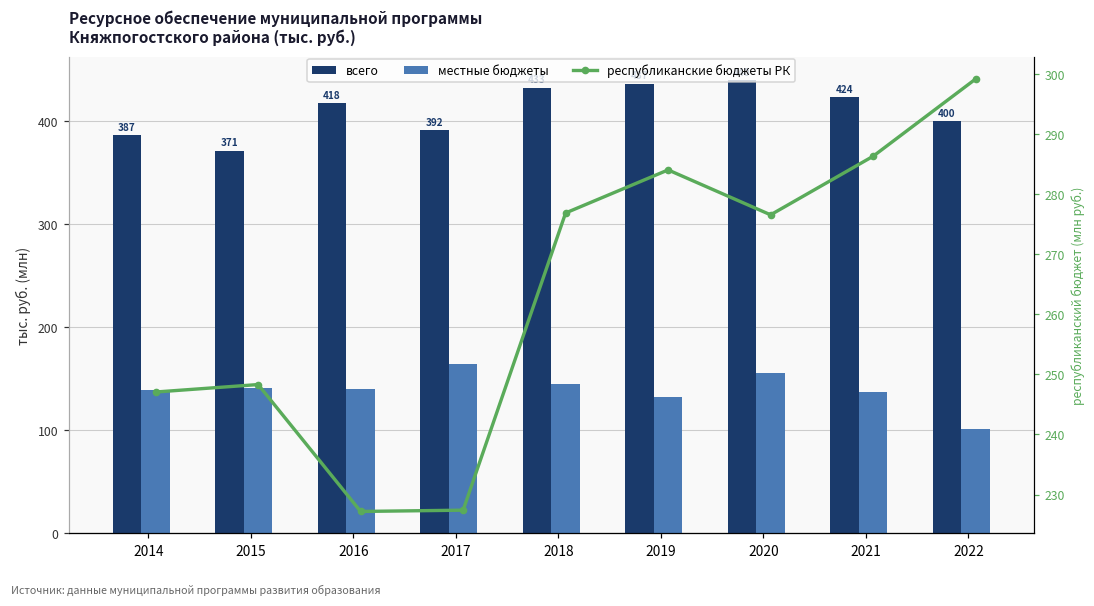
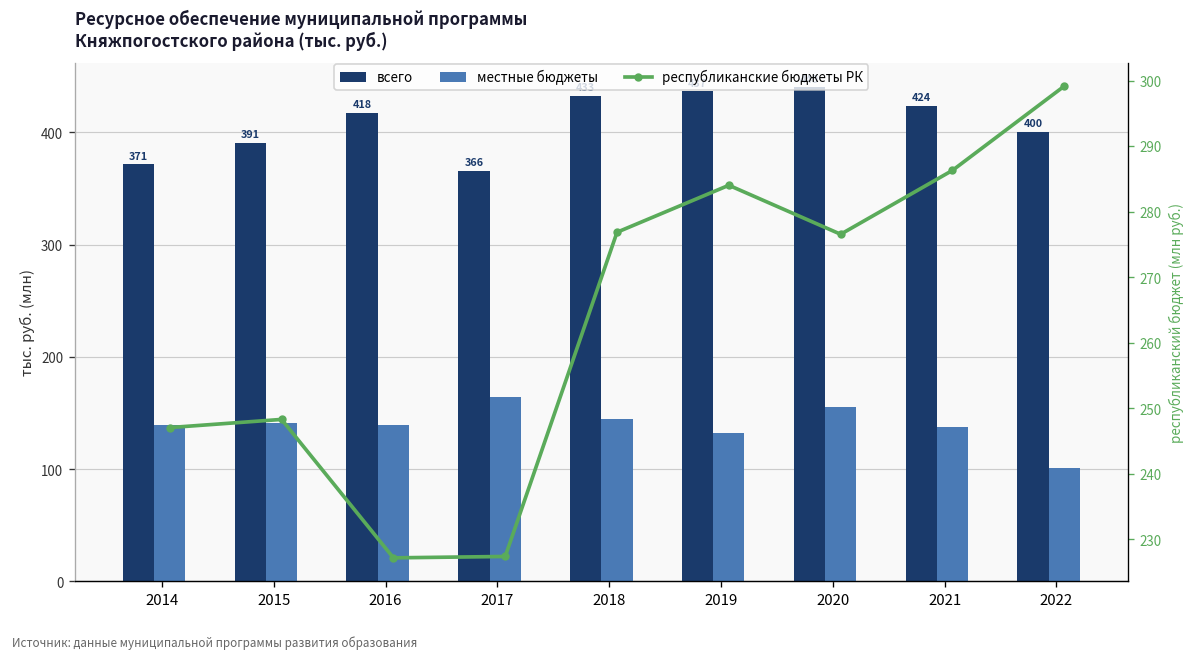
всего, 2014: 387 -> 371
всего, 2015: 371 -> 391
всего, 2017: 392 -> 366
